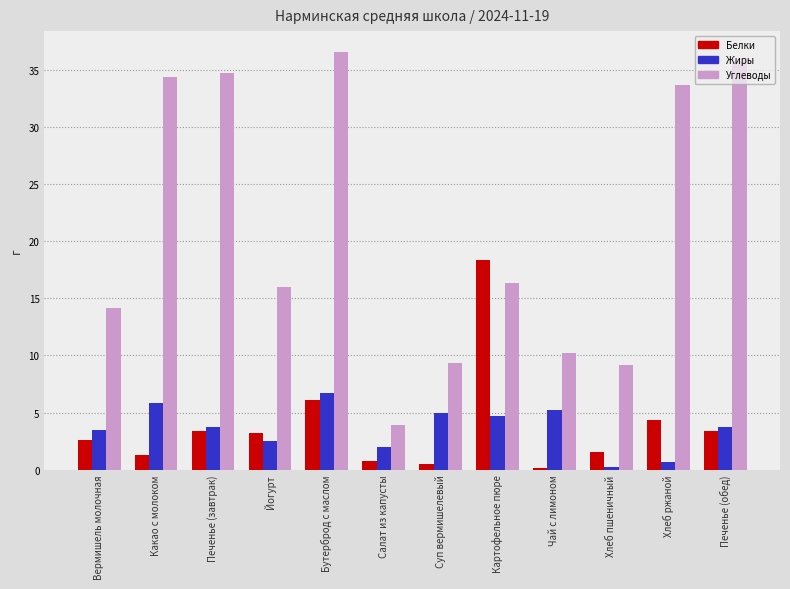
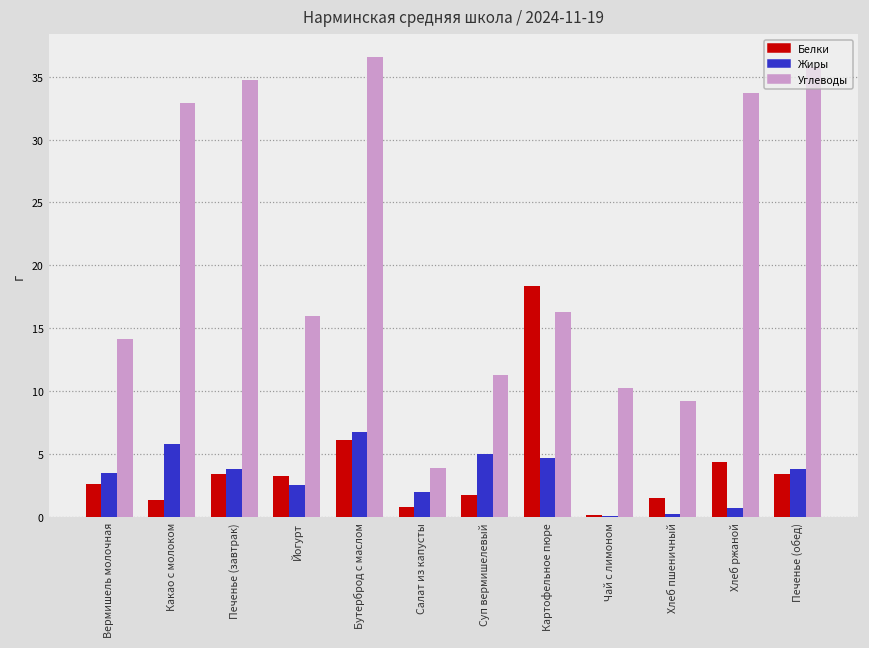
Углеводы, Какао с молоком: 34.4 -> 32.9
Белки, Суп вермишелевый: 0.5 -> 1.8
Углеводы, Суп вермишелевый: 9.3 -> 11.3
Жиры, Чай с лимоном: 5.2 -> 0.0
